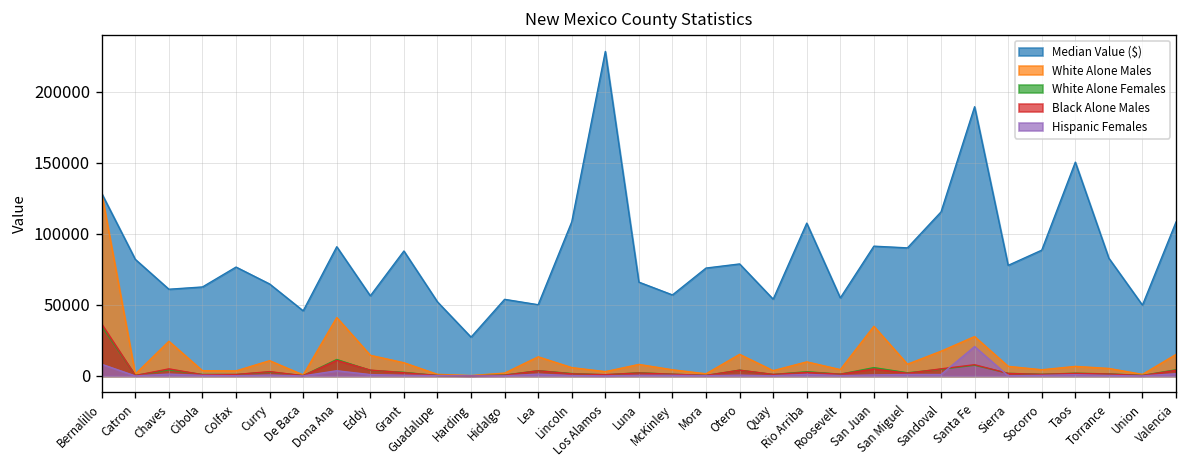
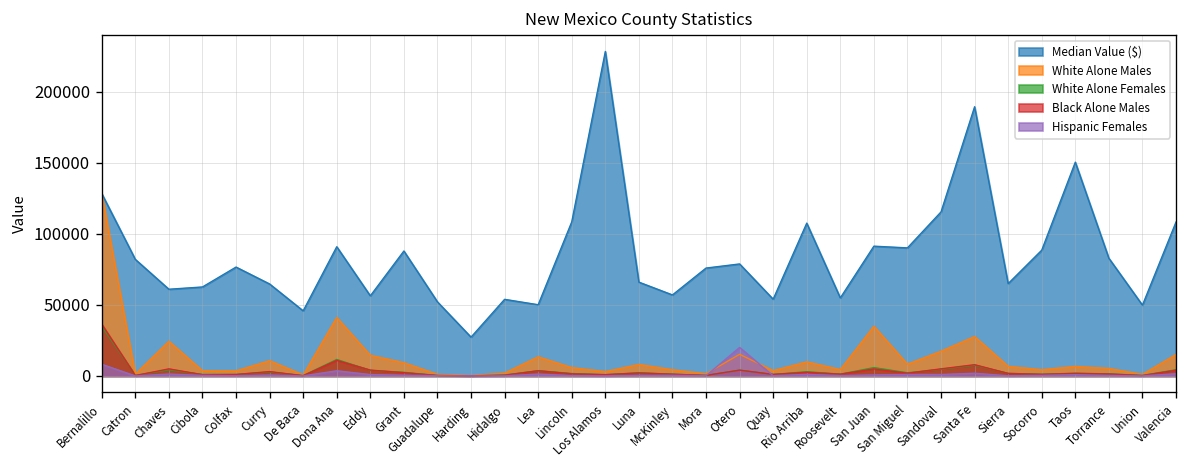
Hispanic Females, Otero: 1000 -> 20000
Hispanic Females, Santa Fe: 21000 -> 2000
Median Value ($), Sierra: 78000 -> 65000
